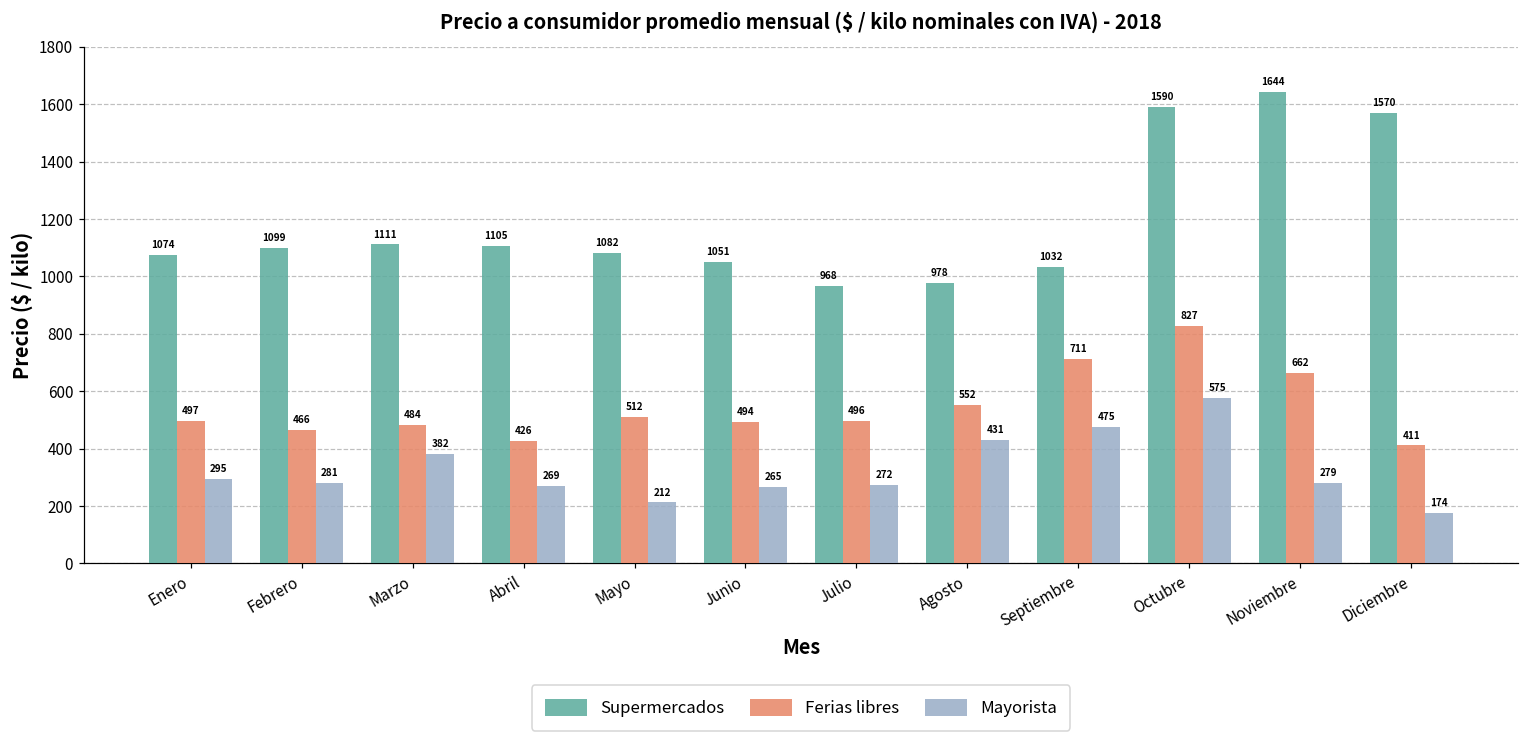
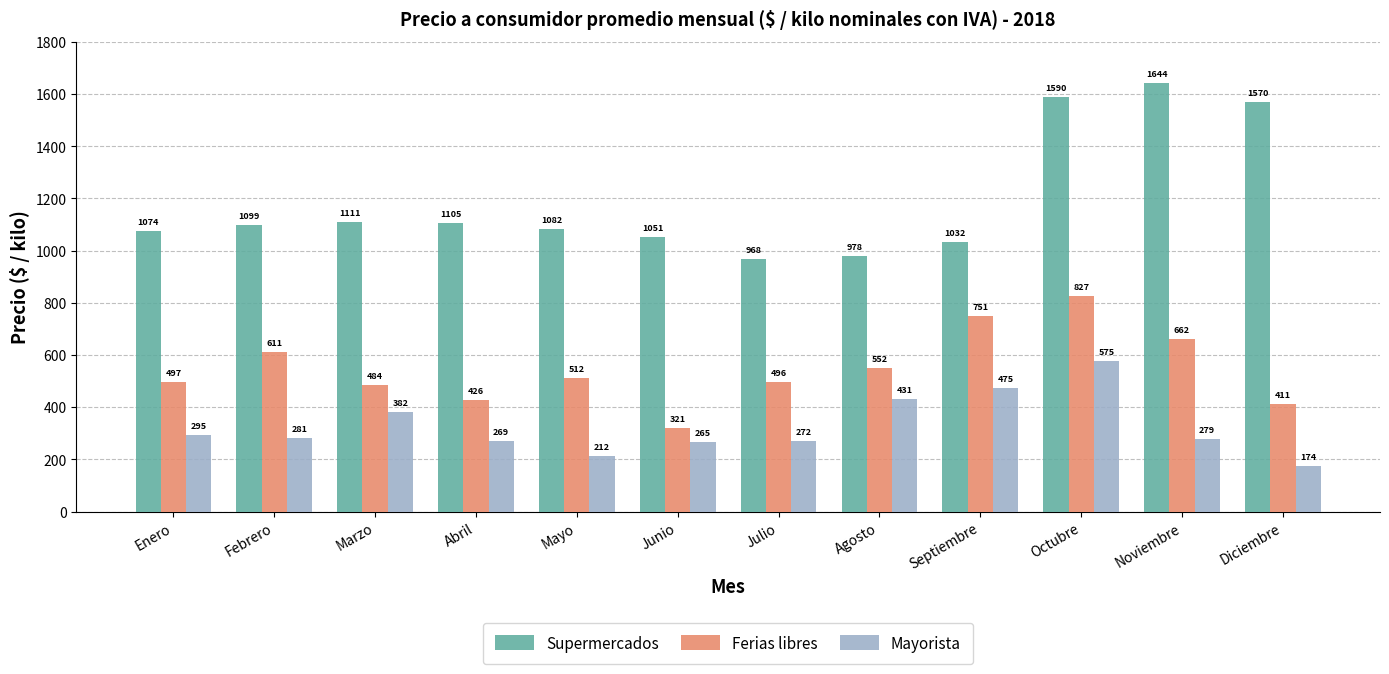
Ferias libres, Febrero: 466 -> 611
Ferias libres, Junio: 494 -> 321
Ferias libres, Septiembre: 711 -> 751
